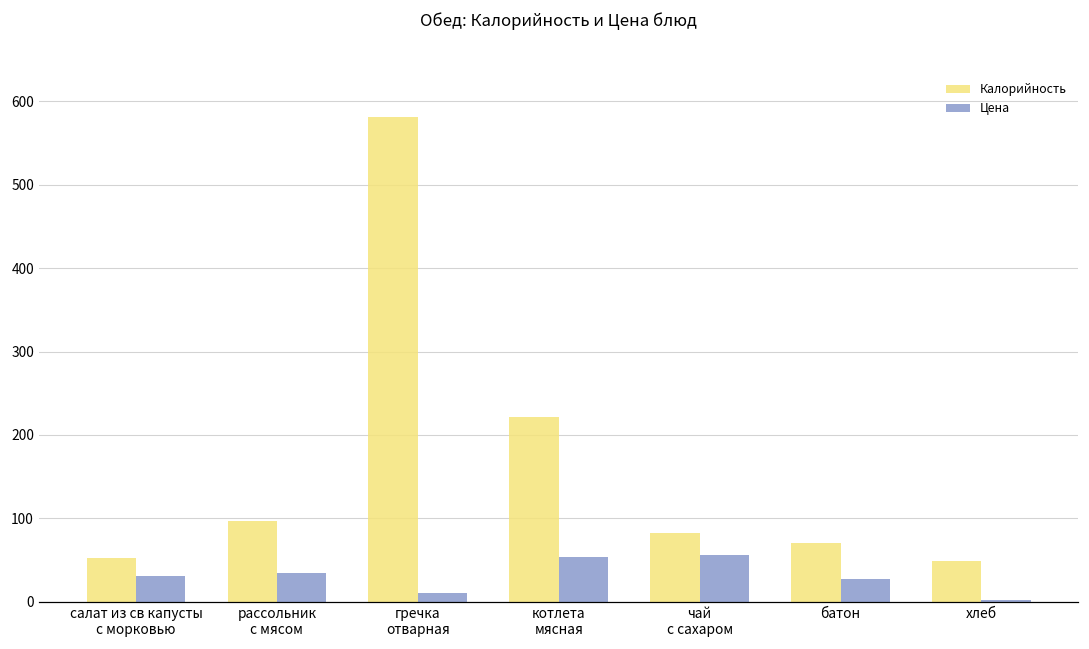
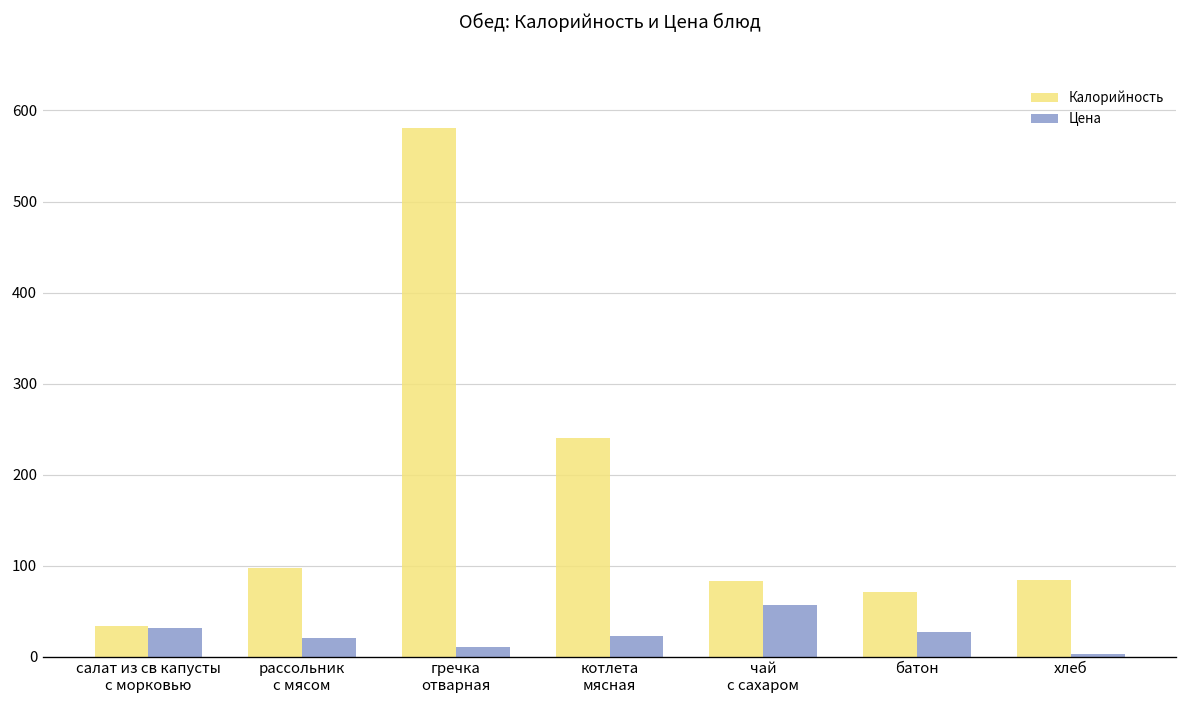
Калорийность, салат из св капусты с морковью: 50 -> 30
Цена, рассольник с мясом: 40 -> 20
Калорийность, котлета мясная: 220 -> 240
Цена, котлета мясная: 50 -> 20
Калорийность, хлеб: 50 -> 80
